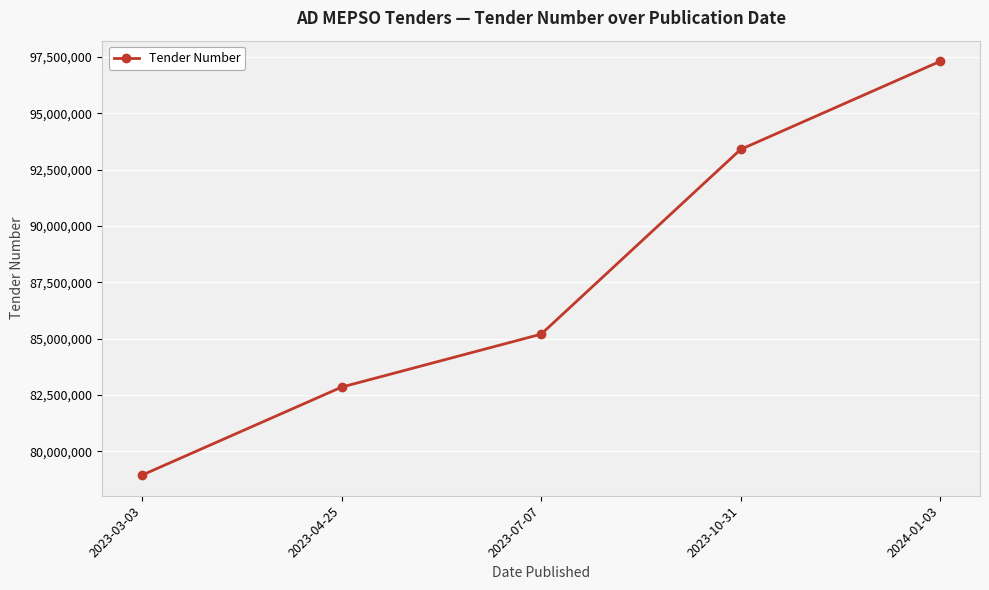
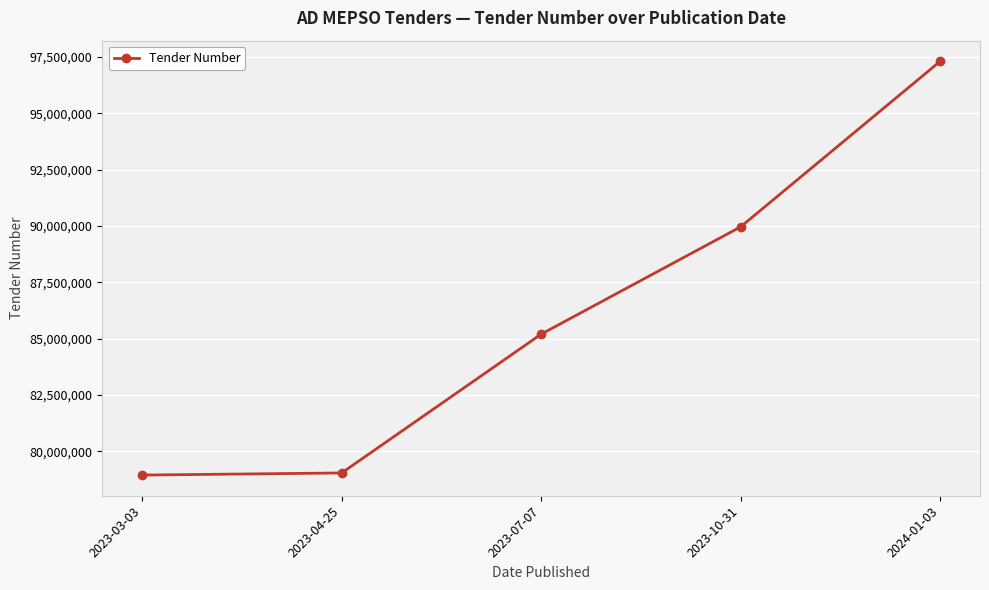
2023-04-25: 82,800,000 -> 79,000,000
2023-10-31: 93,400,000 -> 90,000,000
